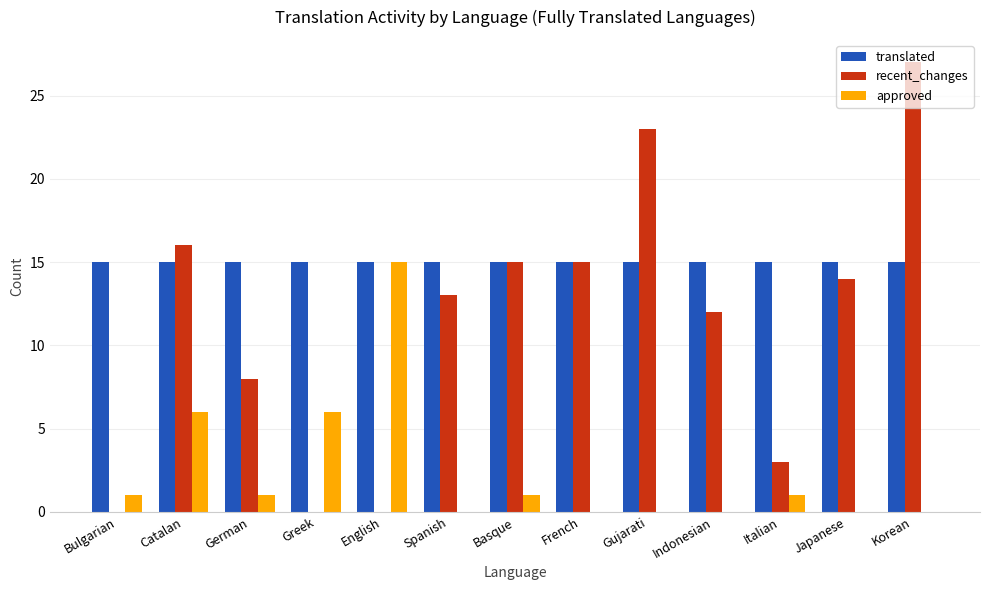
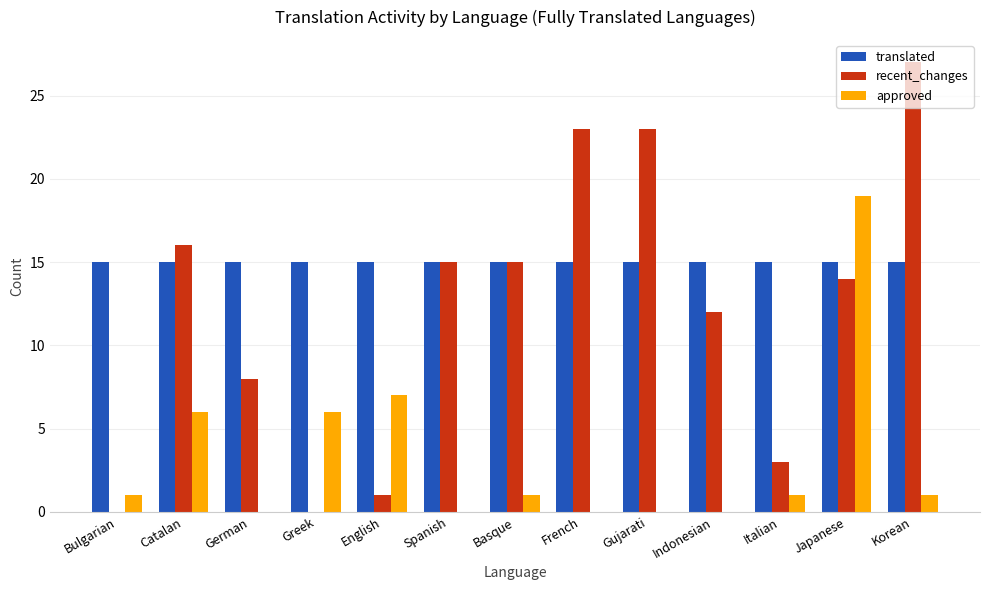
approved, German: 1 -> 0
recent_changes, English: 0 -> 1
approved, English: 15 -> 7
recent_changes, Spanish: 13 -> 15
recent_changes, French: 15 -> 23
approved, Japanese: 0 -> 19
approved, Korean: 0 -> 1
